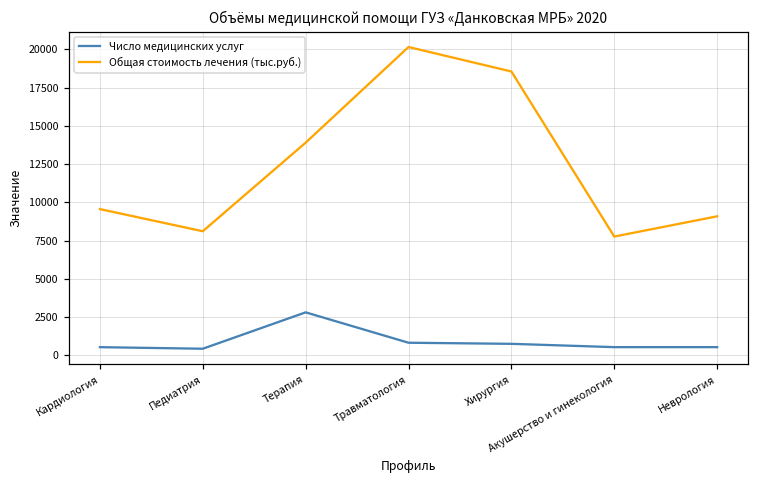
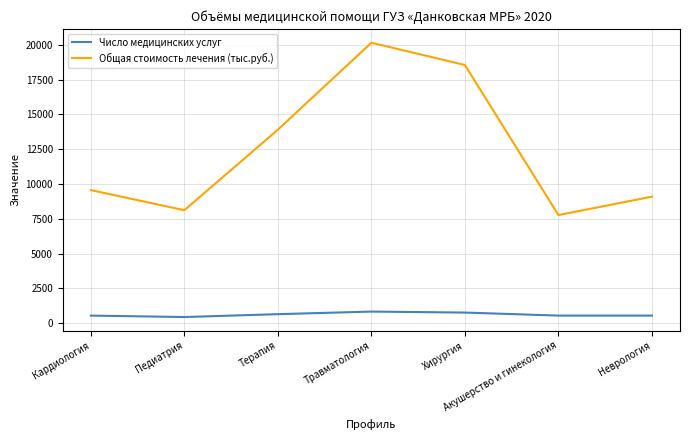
Число медицинских услуг, Терапия: 2800 -> 600
